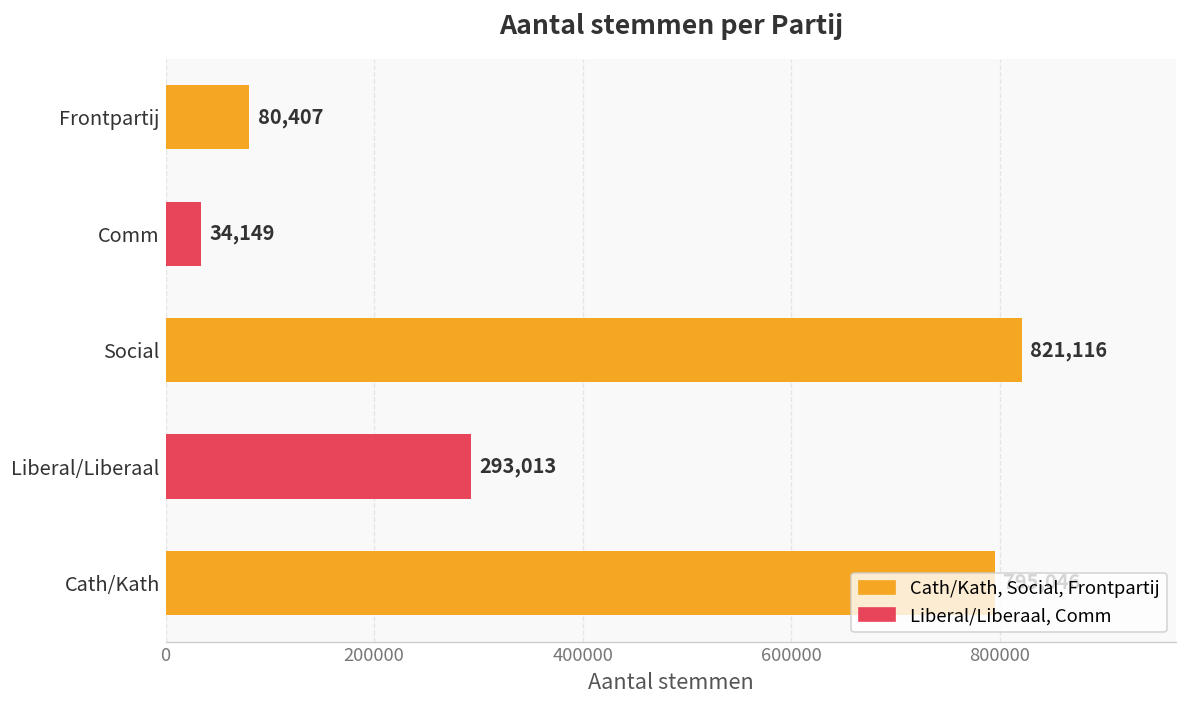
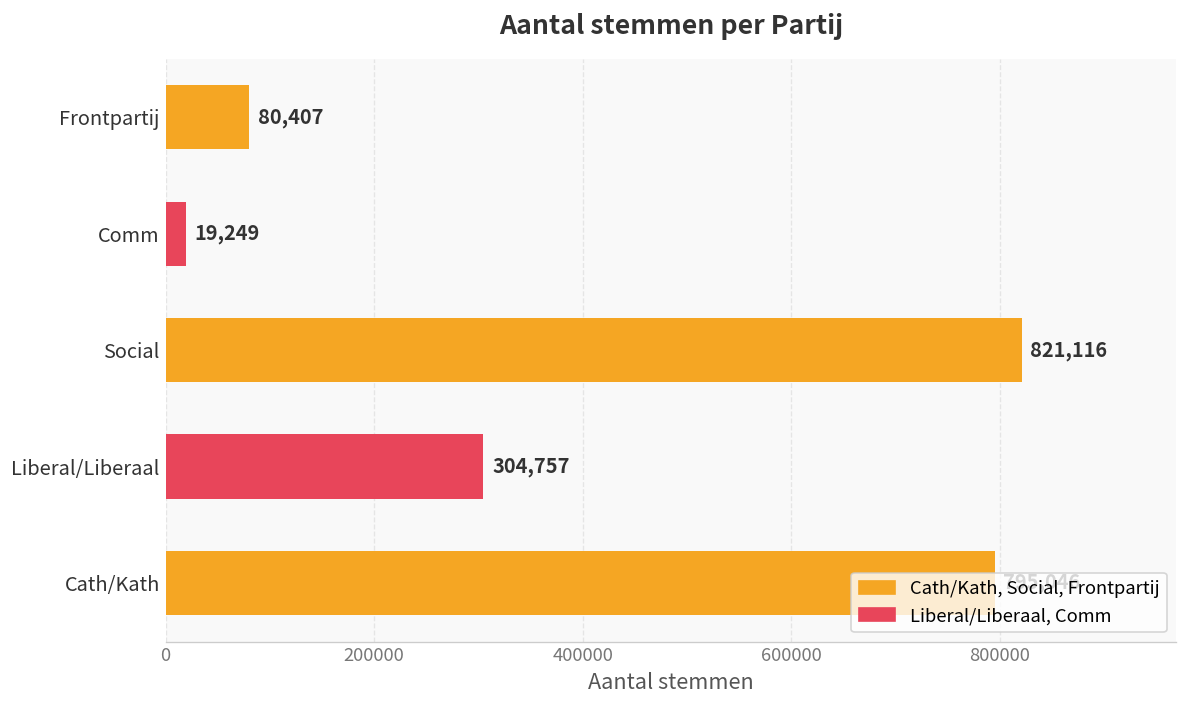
Comm: 34,149 -> 19,249
Liberal/Liberaal: 293,013 -> 304,757
